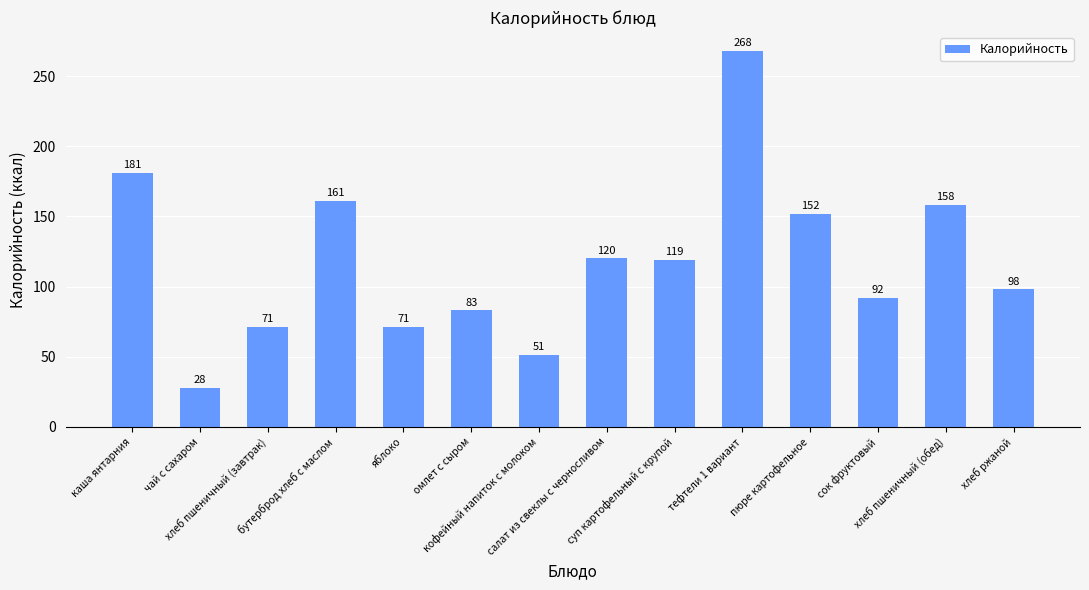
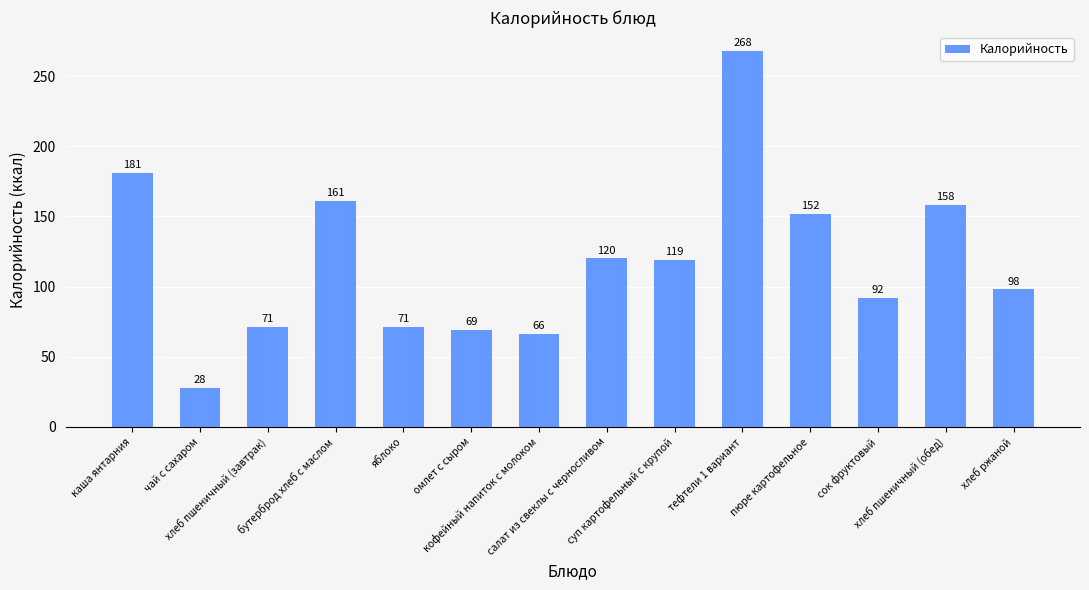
омлет с сыром: 83 -> 69
кофейный напиток с молоком: 51 -> 66
